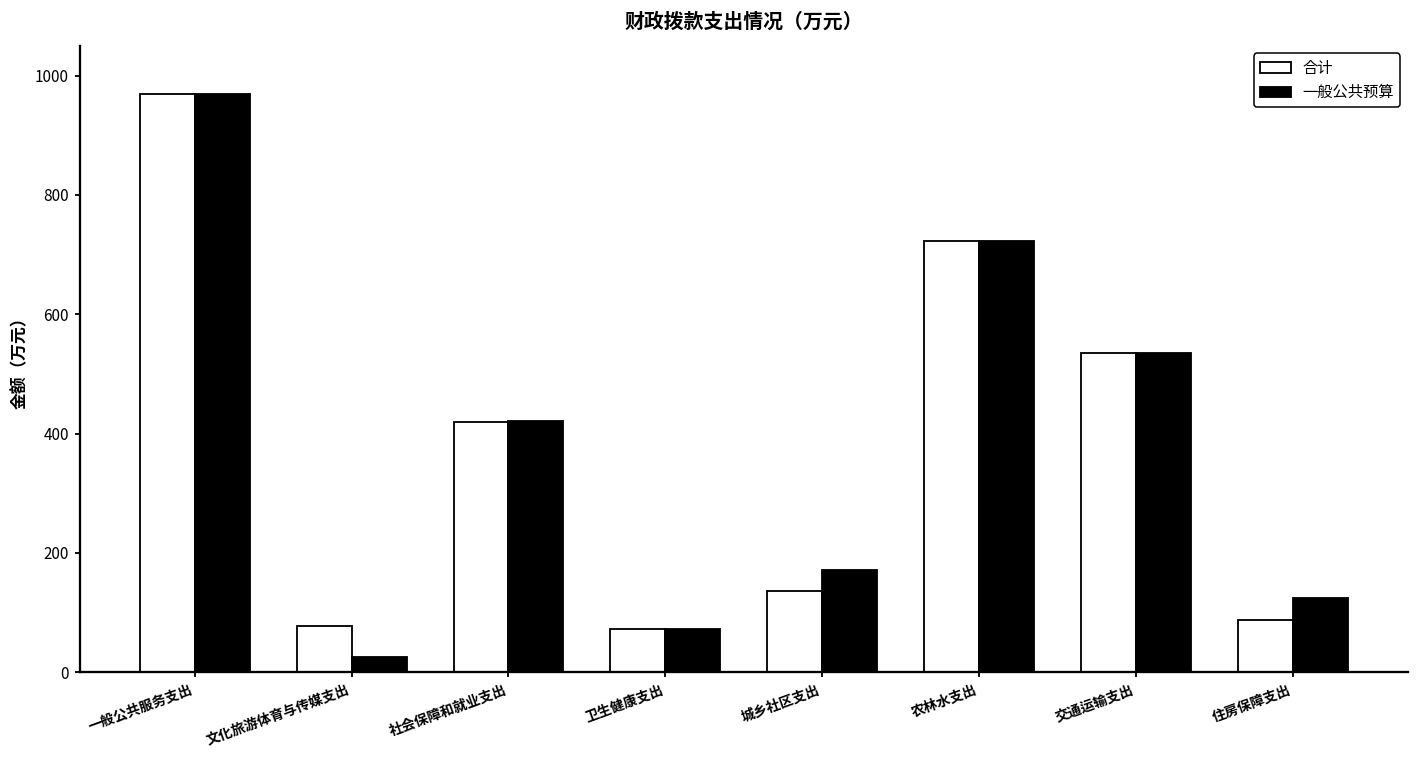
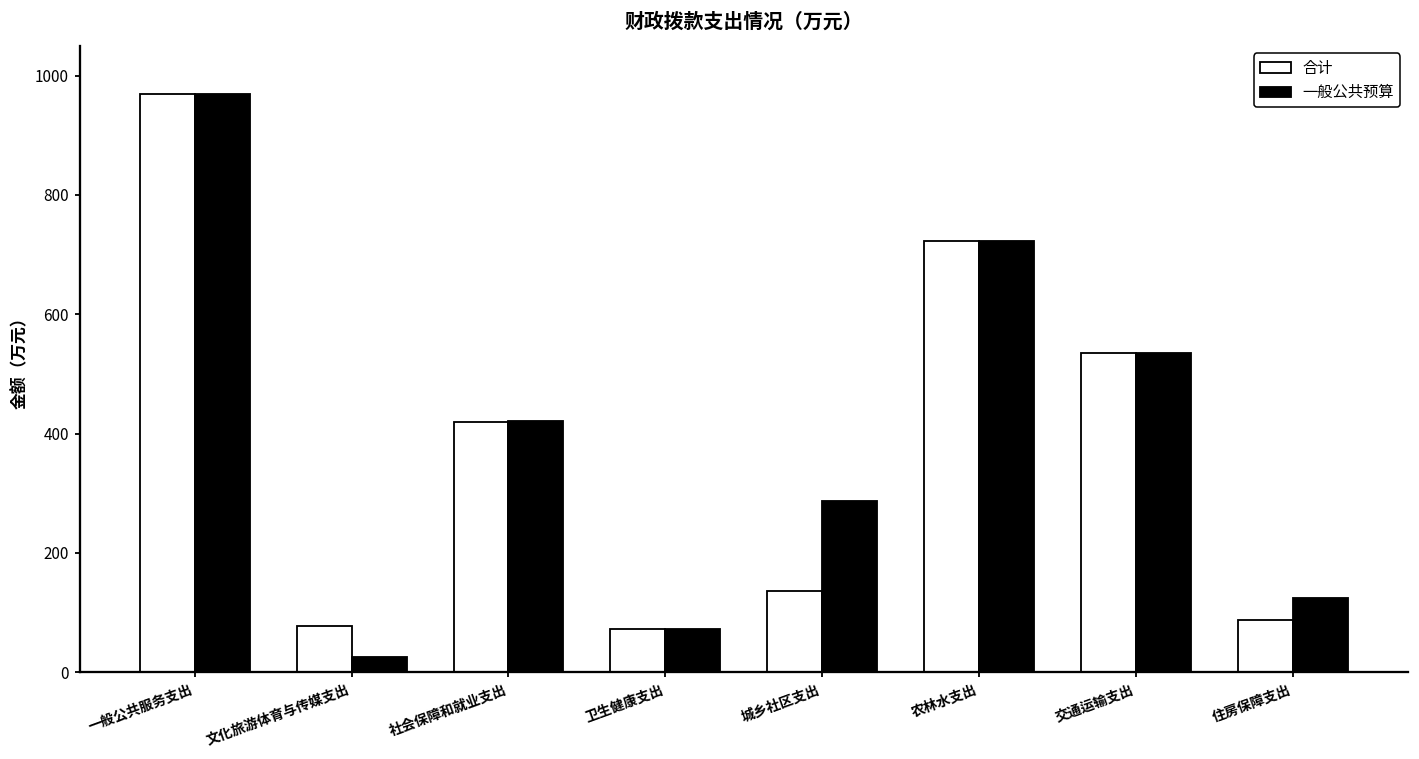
一般公共预算, 城乡社区支出: 170 -> 290
